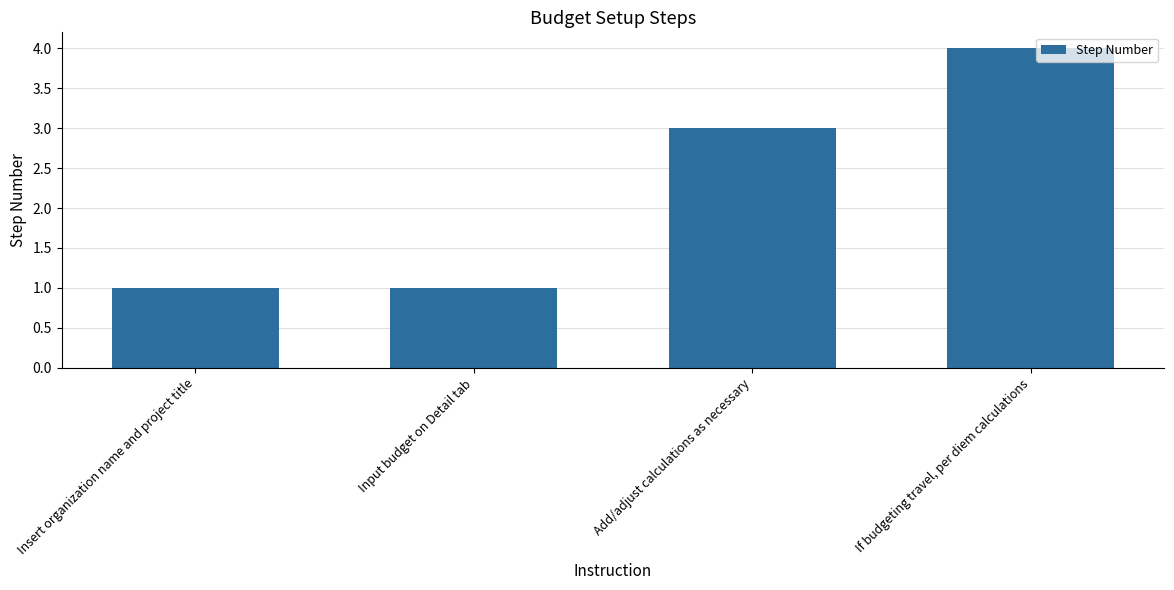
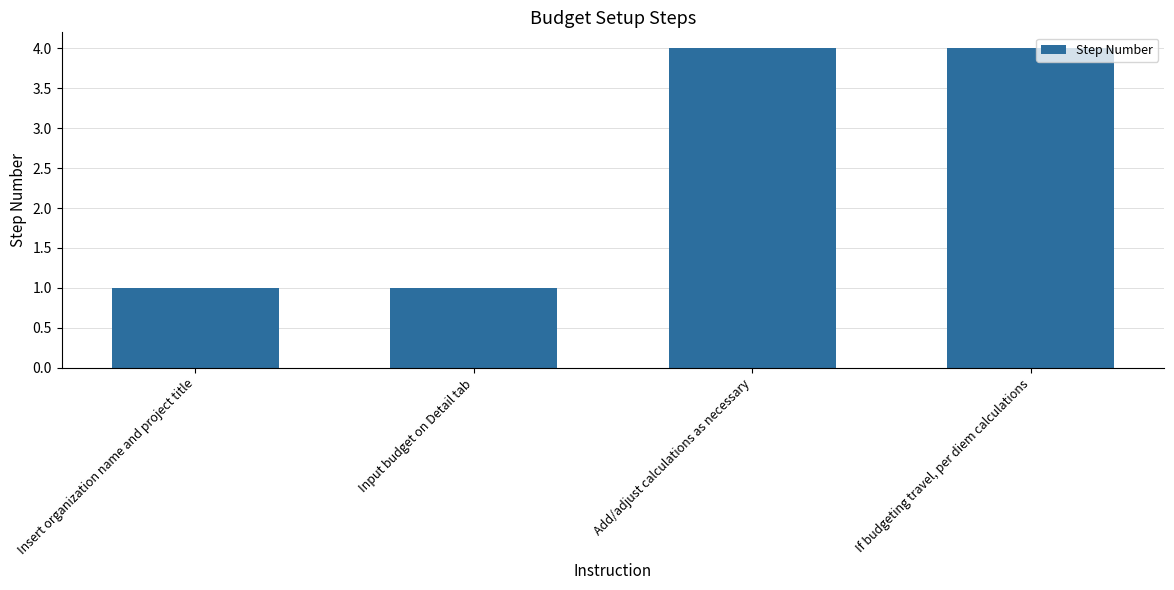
Add/adjust calculations as necessary: 3 -> 4
